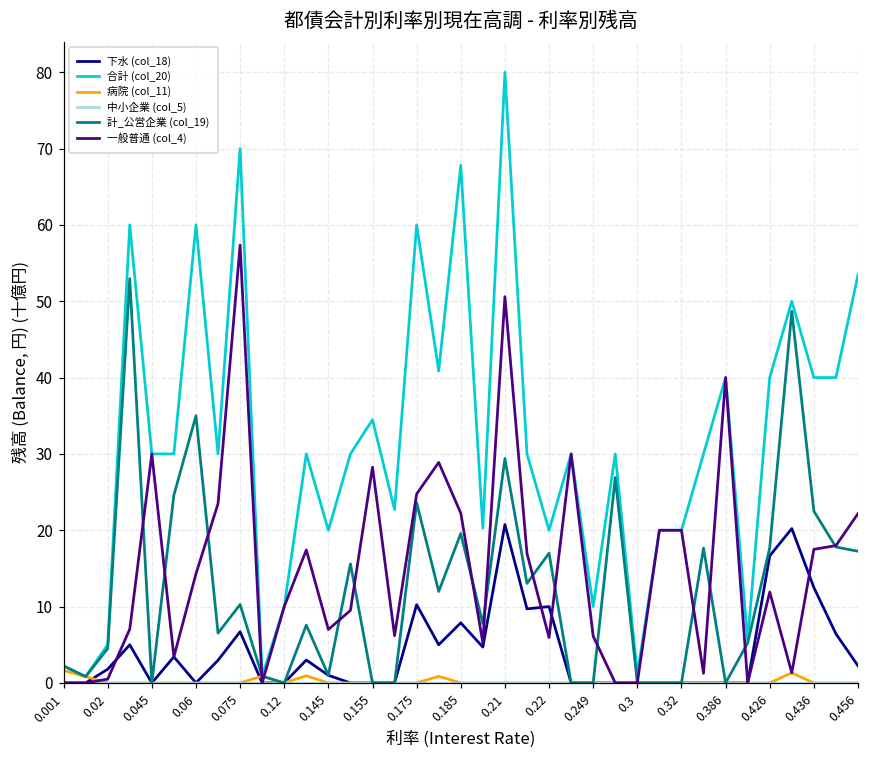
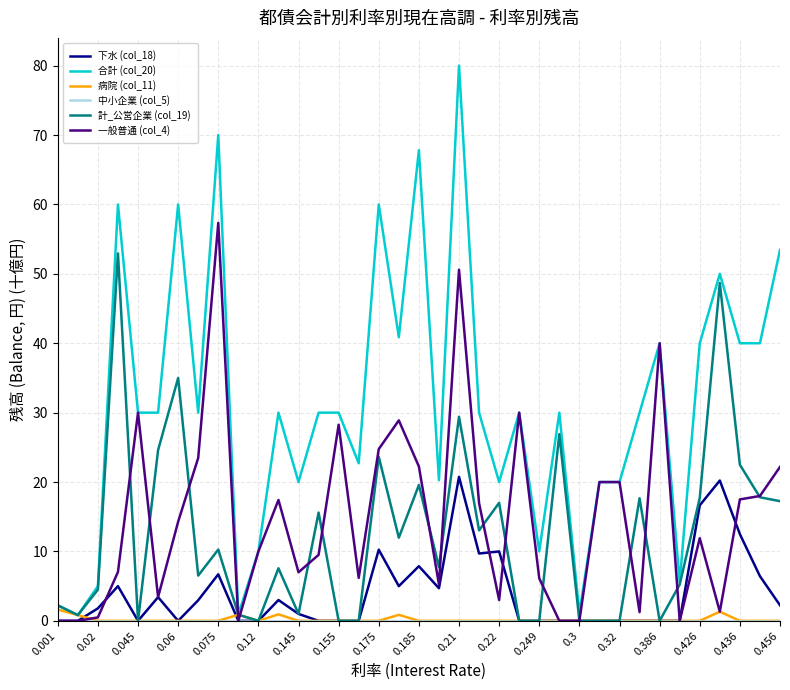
合計 (col_20), 0.155: 34 -> 30
一般普通 (col_4), 0.22: 6 -> 3
